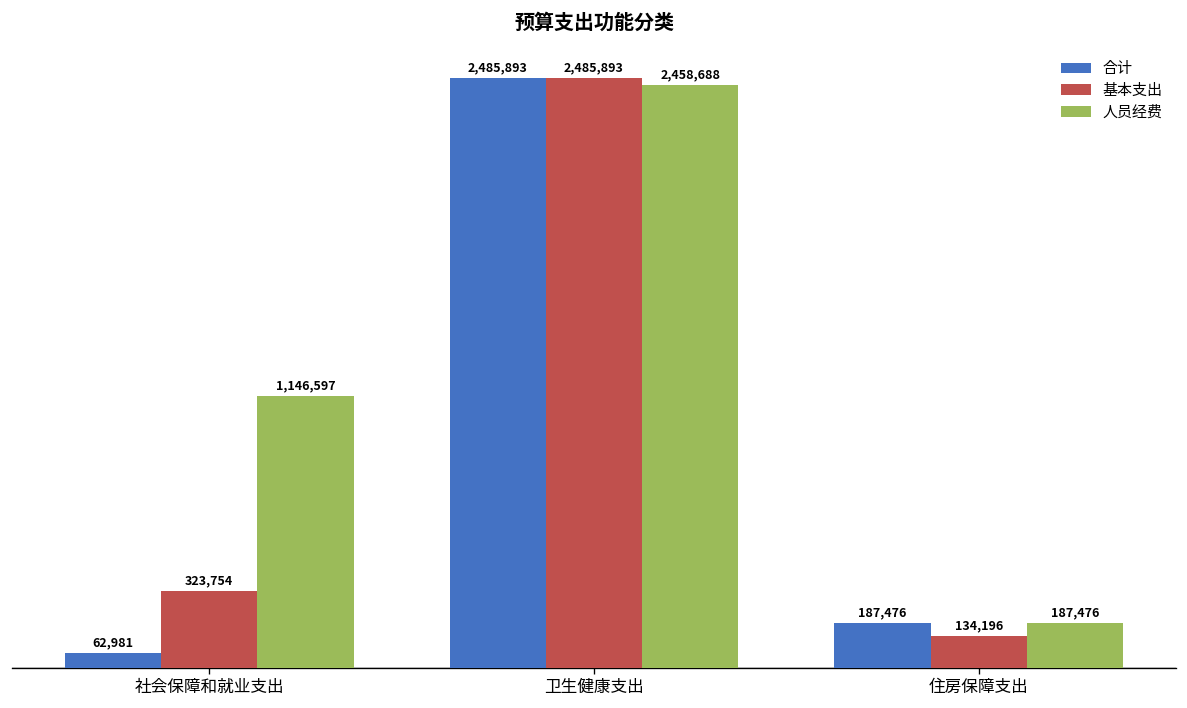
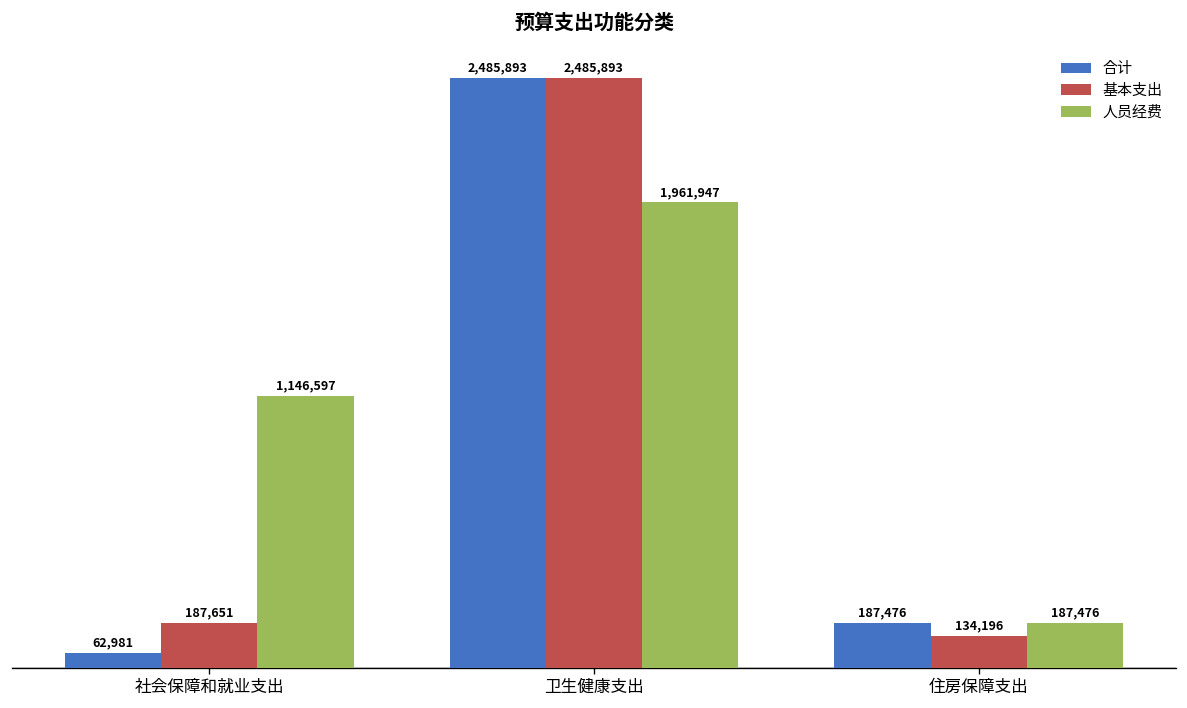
基本支出, 社会保障和就业支出: 323,754 -> 187,651
人员经费, 卫生健康支出: 2,458,688 -> 1,961,947
